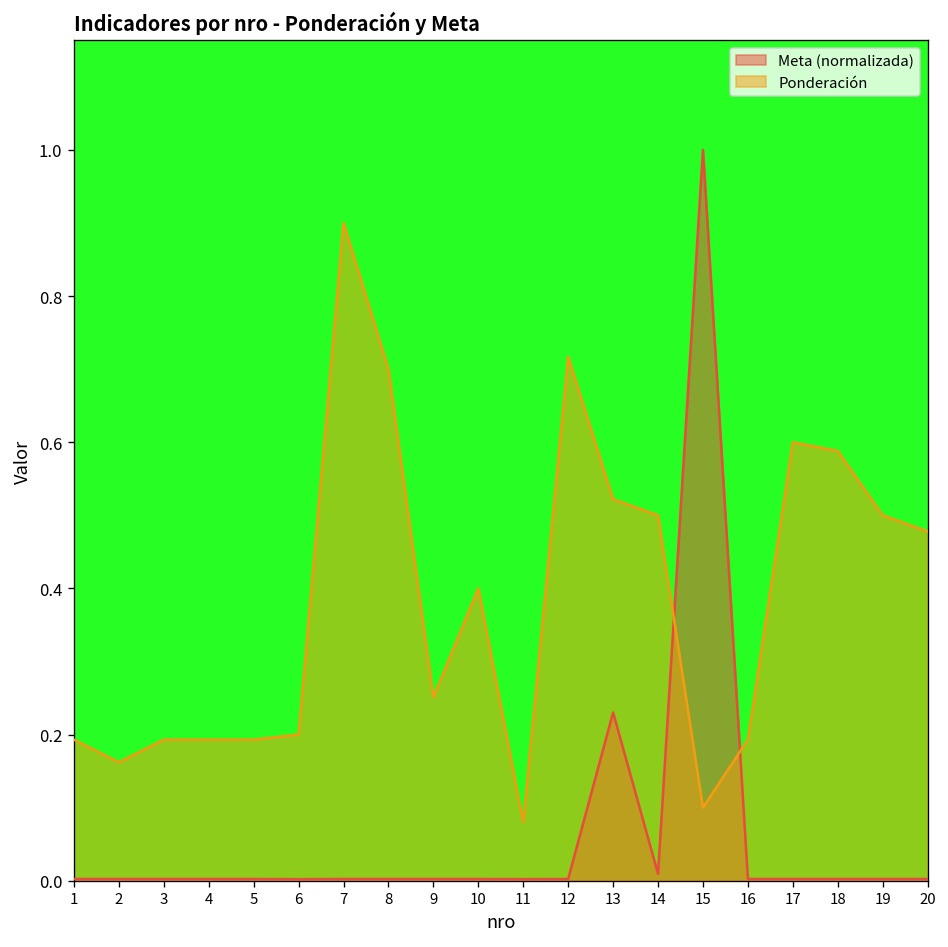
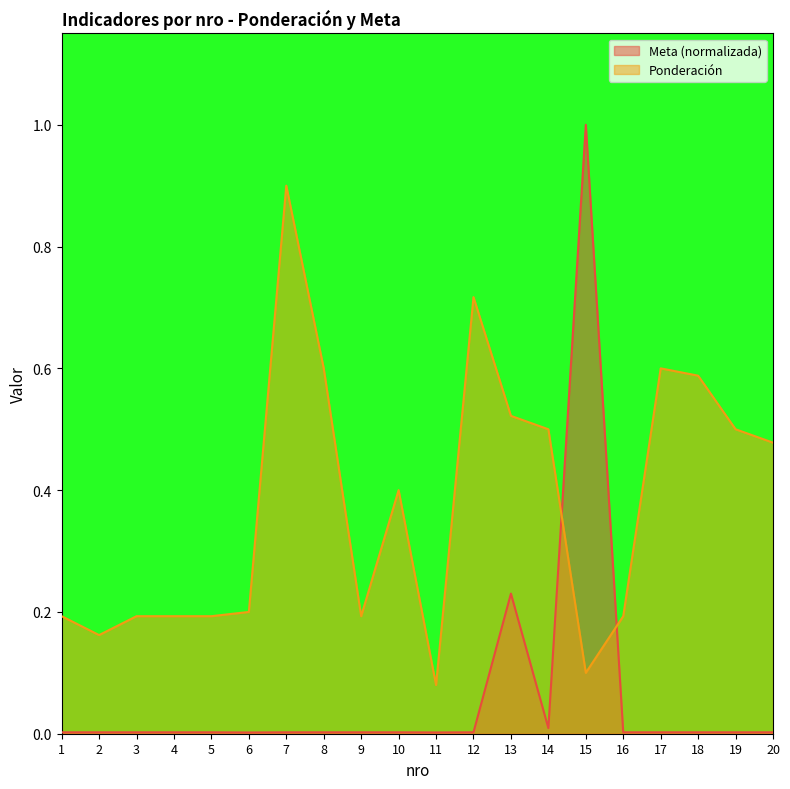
Ponderación, 8: 0.7 -> 0.6
Ponderación, 9: 0.25 -> 0.19
